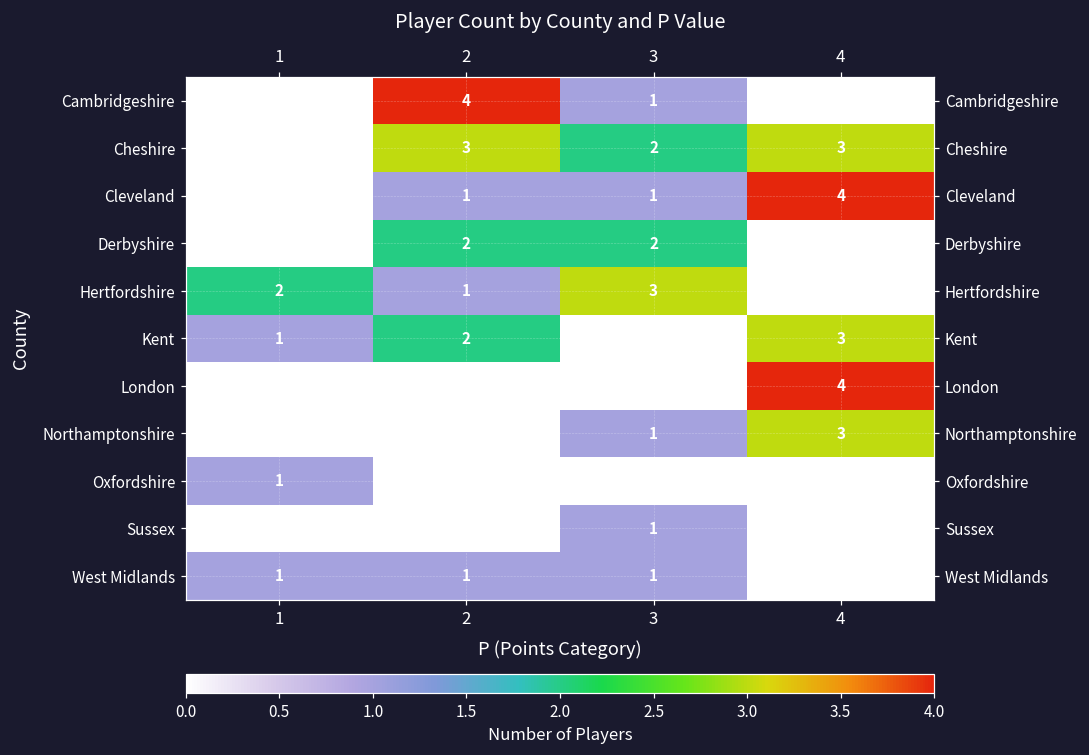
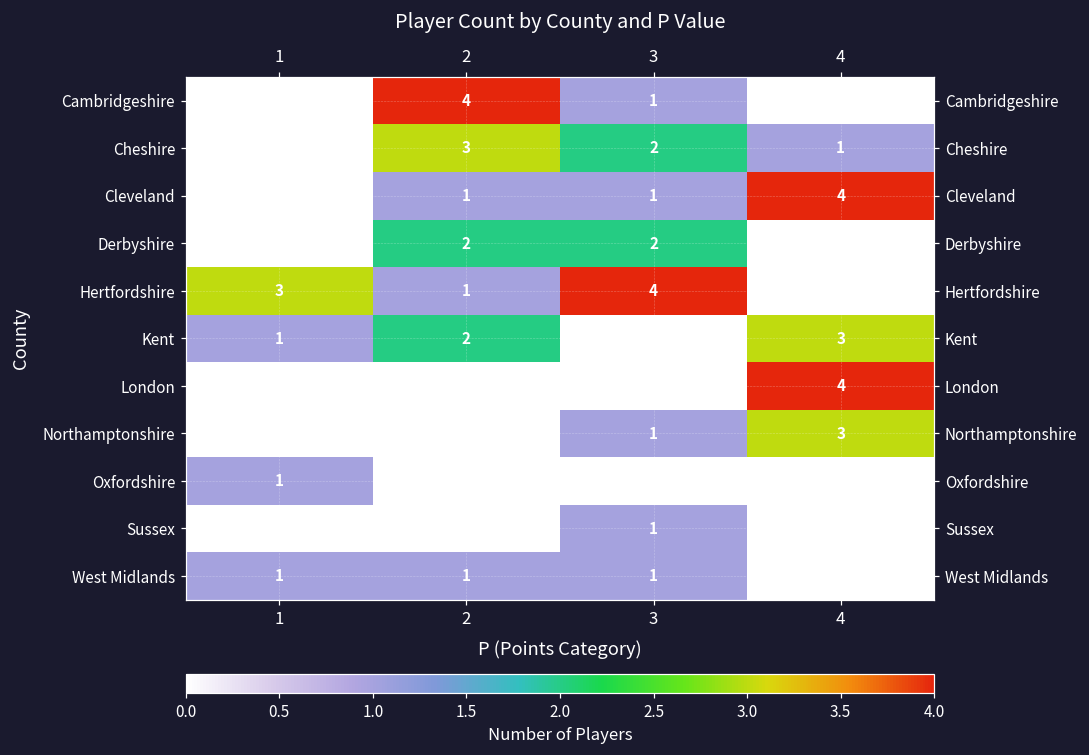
Cheshire, 4: 3 -> 1
Hertfordshire, 1: 2 -> 3
Hertfordshire, 3: 3 -> 4
